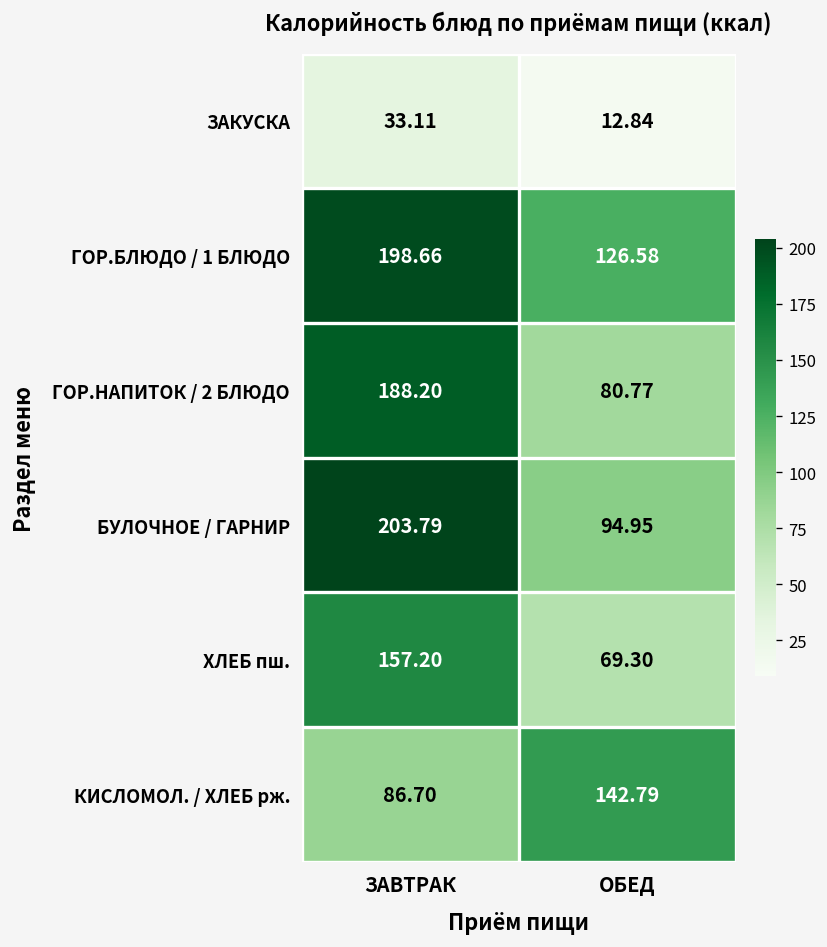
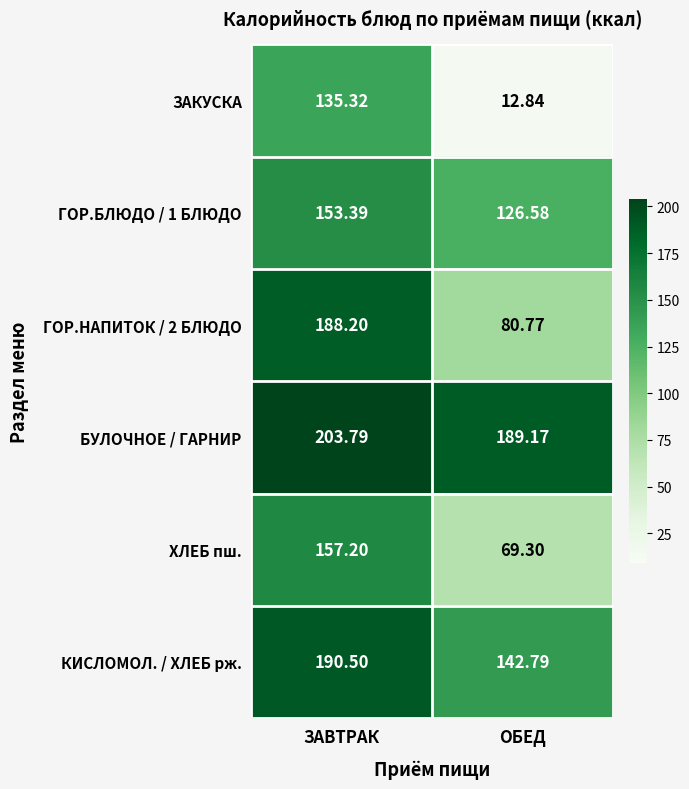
ЗАКУСКА, ЗАВТРАК: 33.11 -> 135.32
ГОР.БЛЮДО / 1 БЛЮДО, ЗАВТРАК: 198.66 -> 153.39
БУЛОЧНОЕ / ГАРНИР, ОБЕД: 94.95 -> 189.17
КИСЛОМОЛ. / ХЛЕБ рж., ЗАВТРАК: 86.70 -> 190.50
